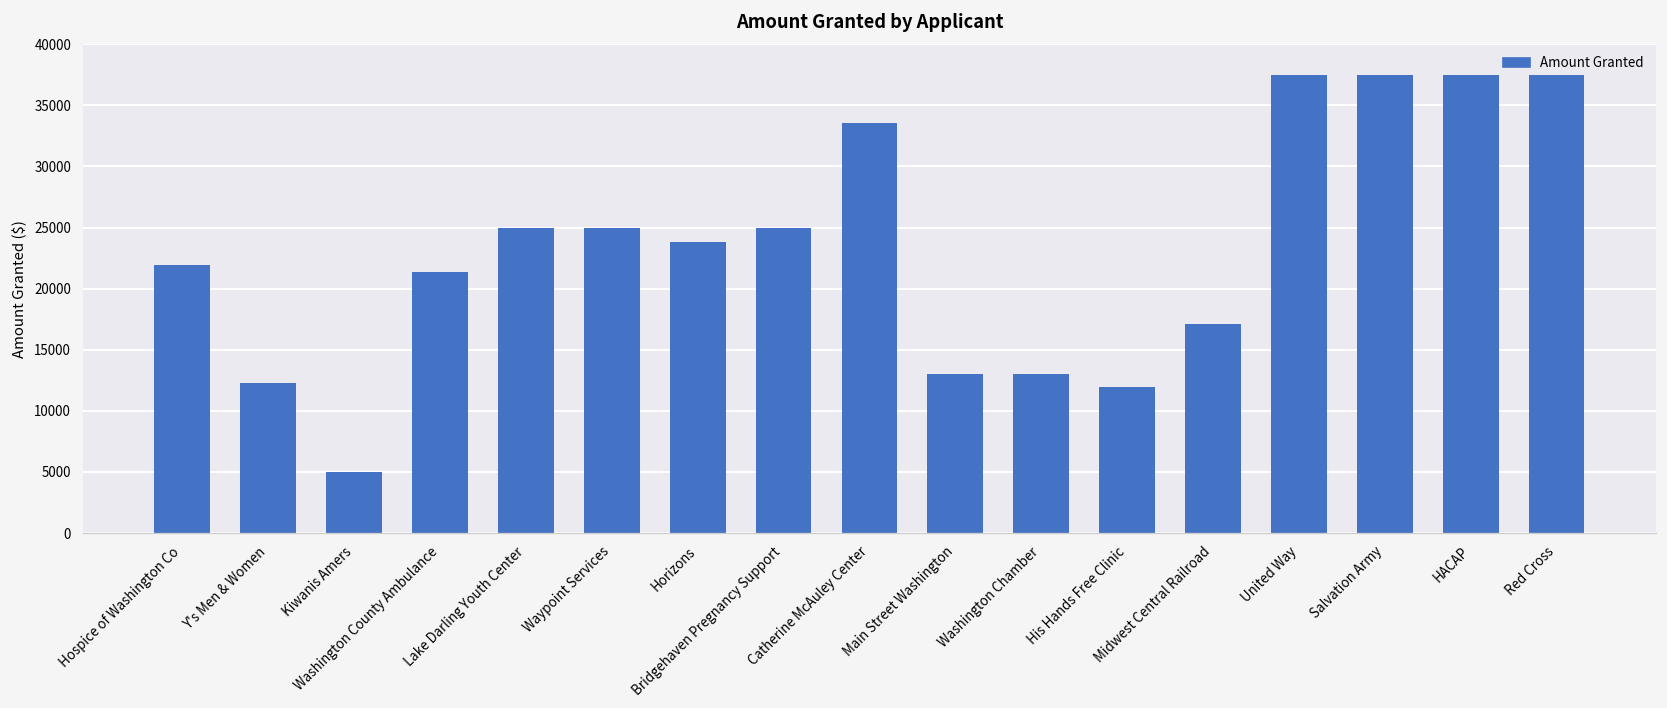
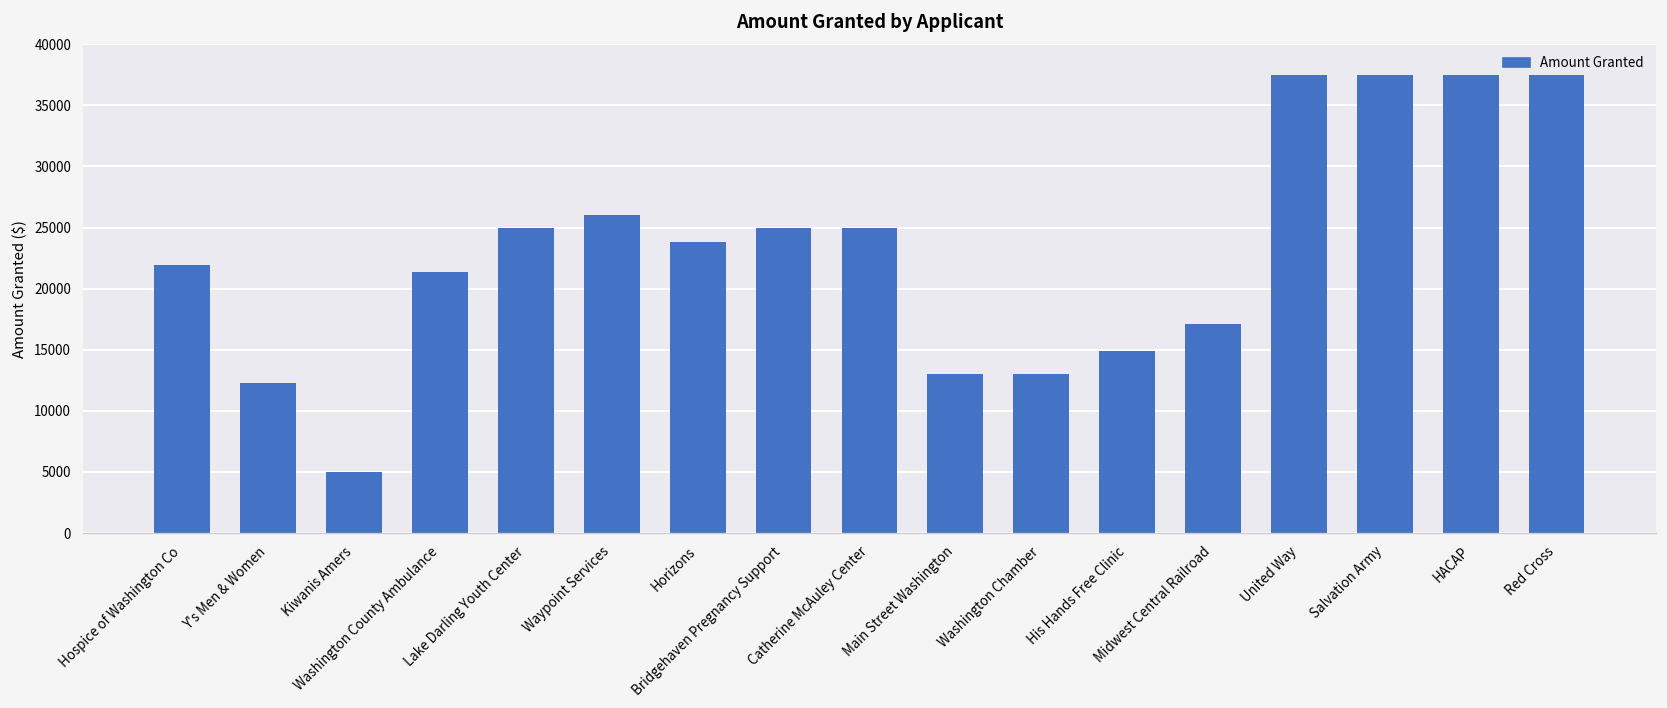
Waypoint Services: 25000 -> 26100
Catherine McAuley Center: 33600 -> 25000
His Hands Free Clinic: 11900 -> 14900
